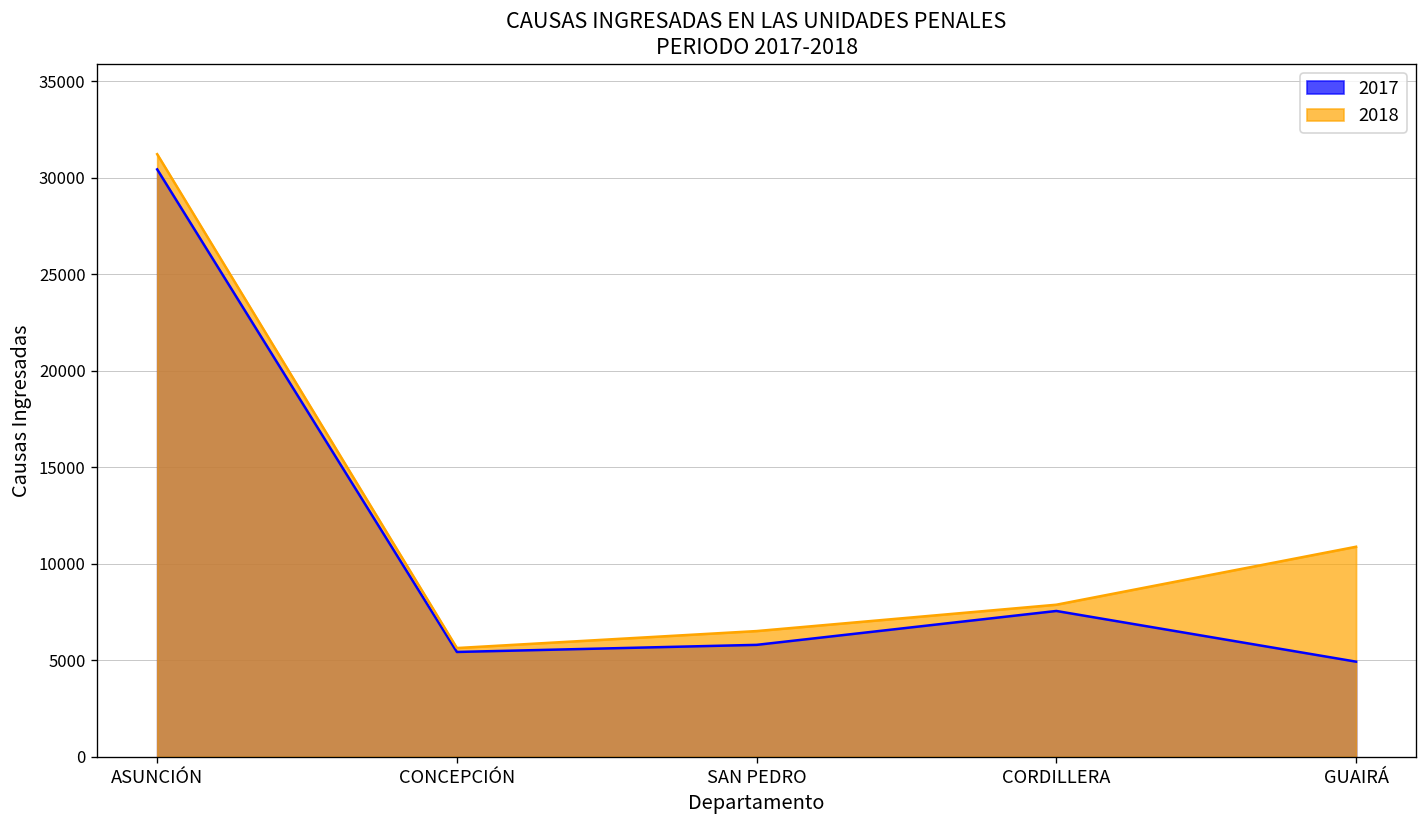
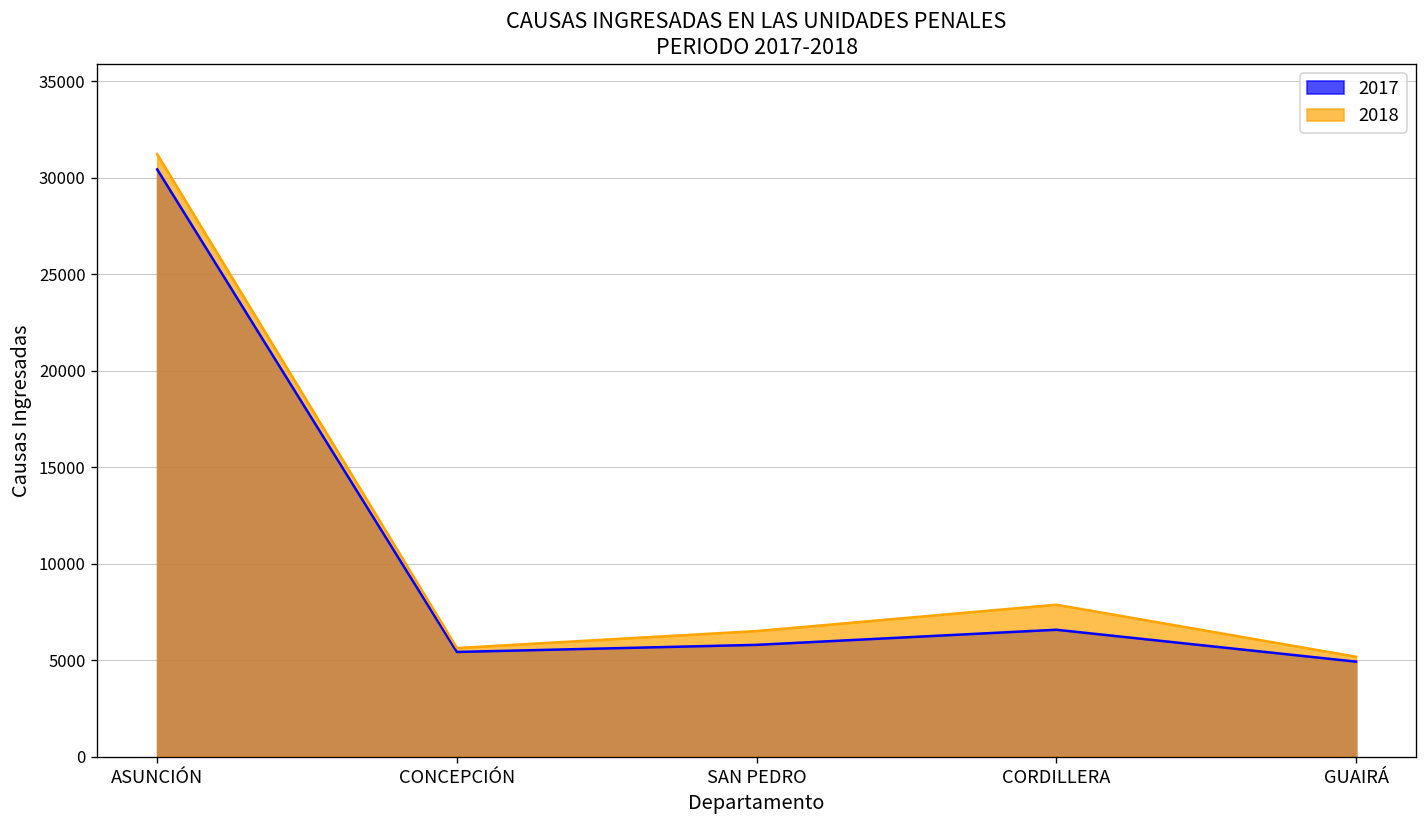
2017, CORDILLERA: 7600 -> 6600
2018, GUAIRÁ: 10900 -> 5200
